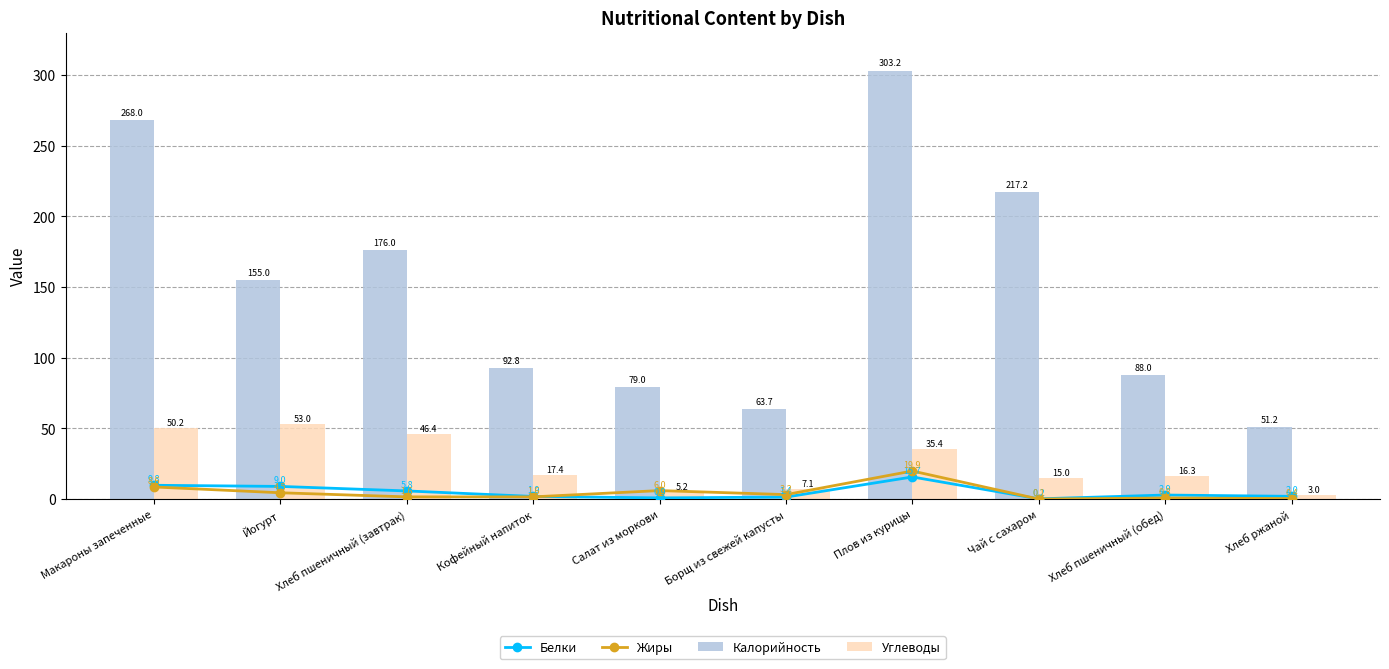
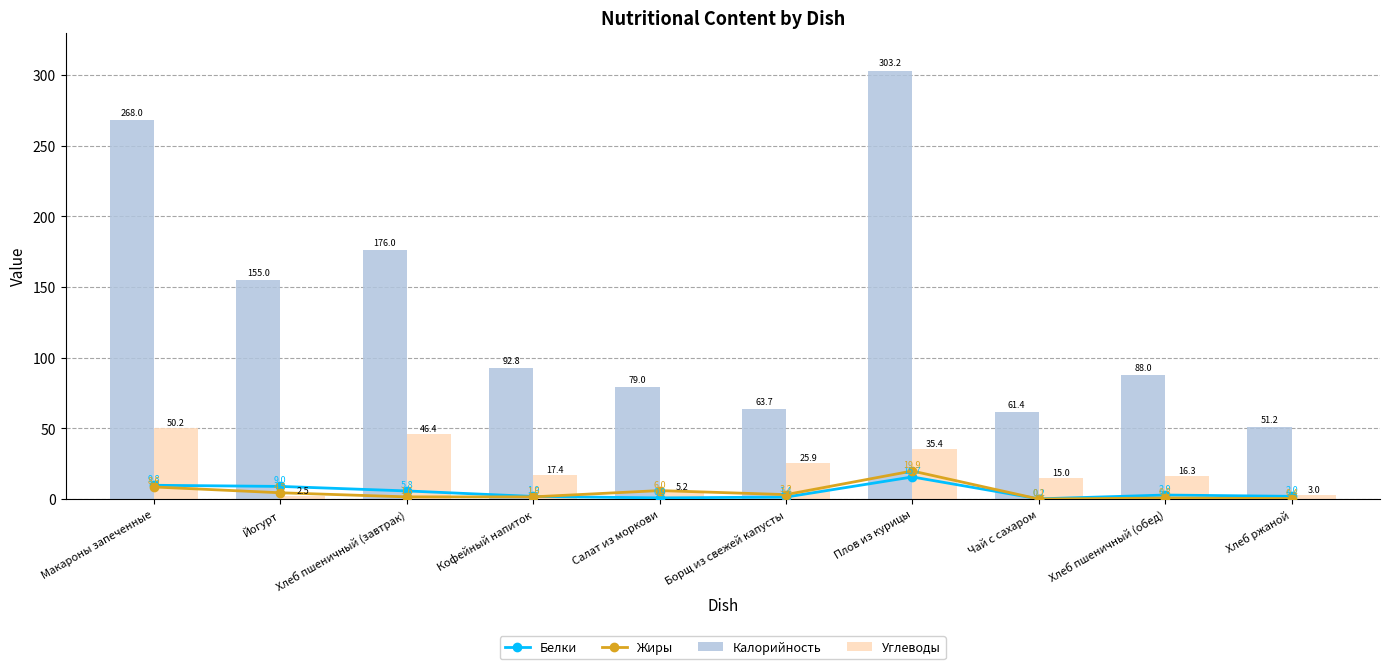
Углеводы, Йогурт: 53.0 -> 2.5
Углеводы, Борщ из свежей капусты: 7.1 -> 25.9
Калорийность, Чай с сахаром: 217.2 -> 61.4
